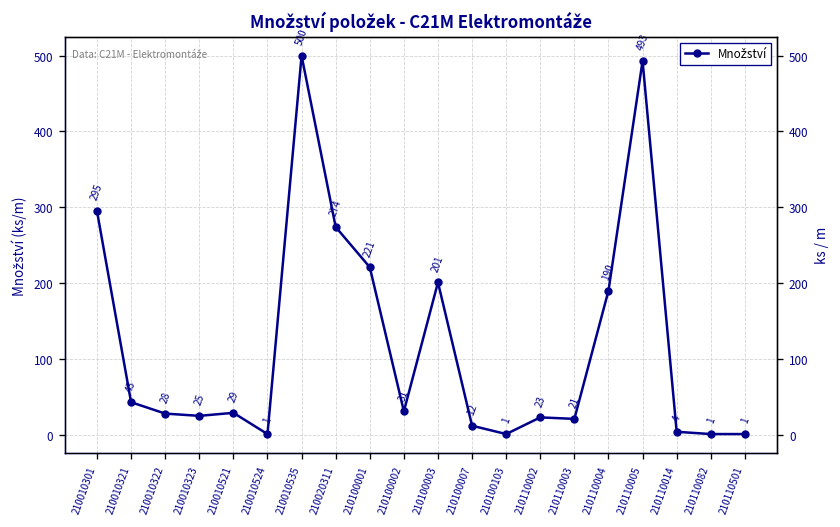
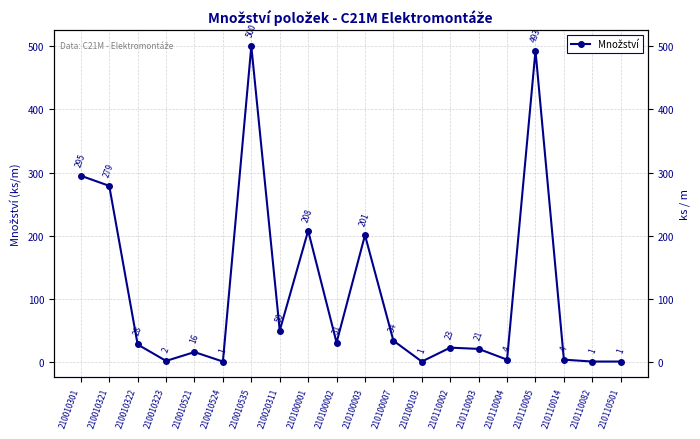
210010321: 43 -> 279
210010323: 25 -> 2
210010521: 29 -> 16
210020311: 274 -> 50
210100001: 221 -> 208
210100007: 12 -> 34
210110004: 190 -> 4
